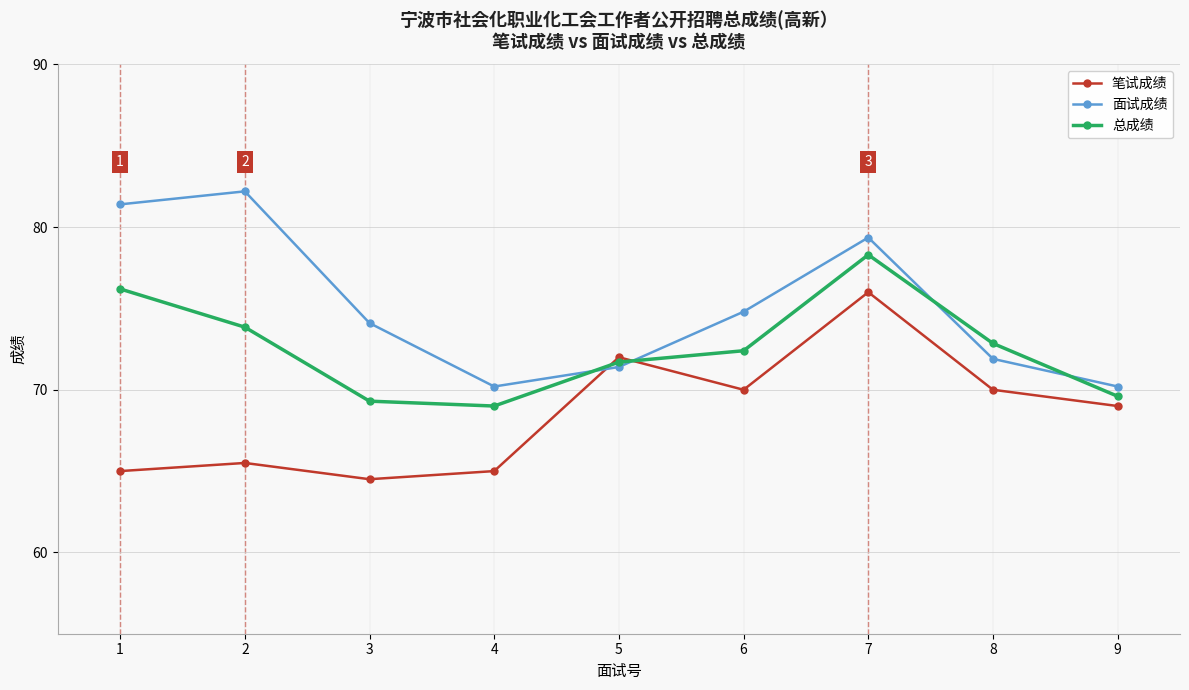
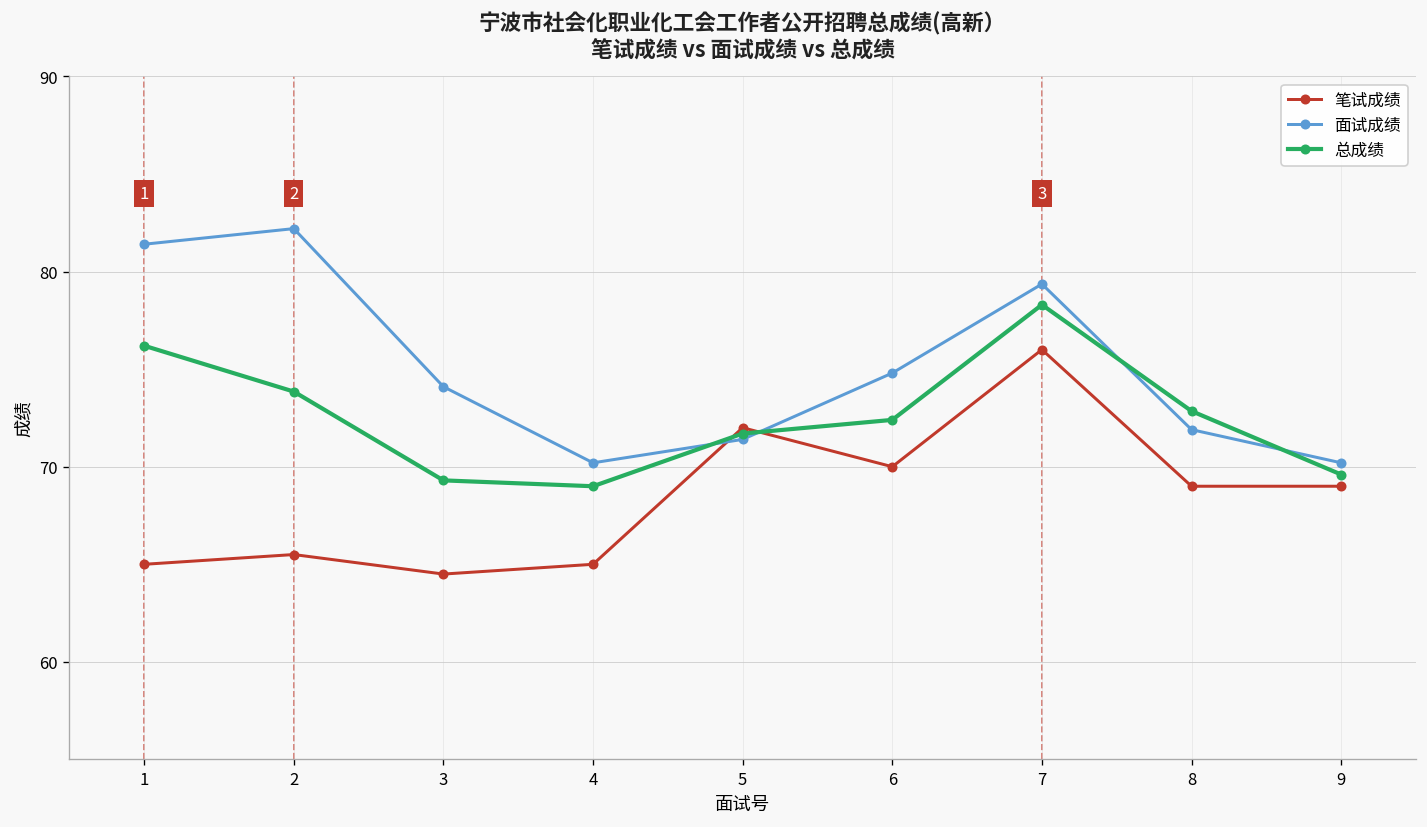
笔试成绩, 8: 70 -> 69
